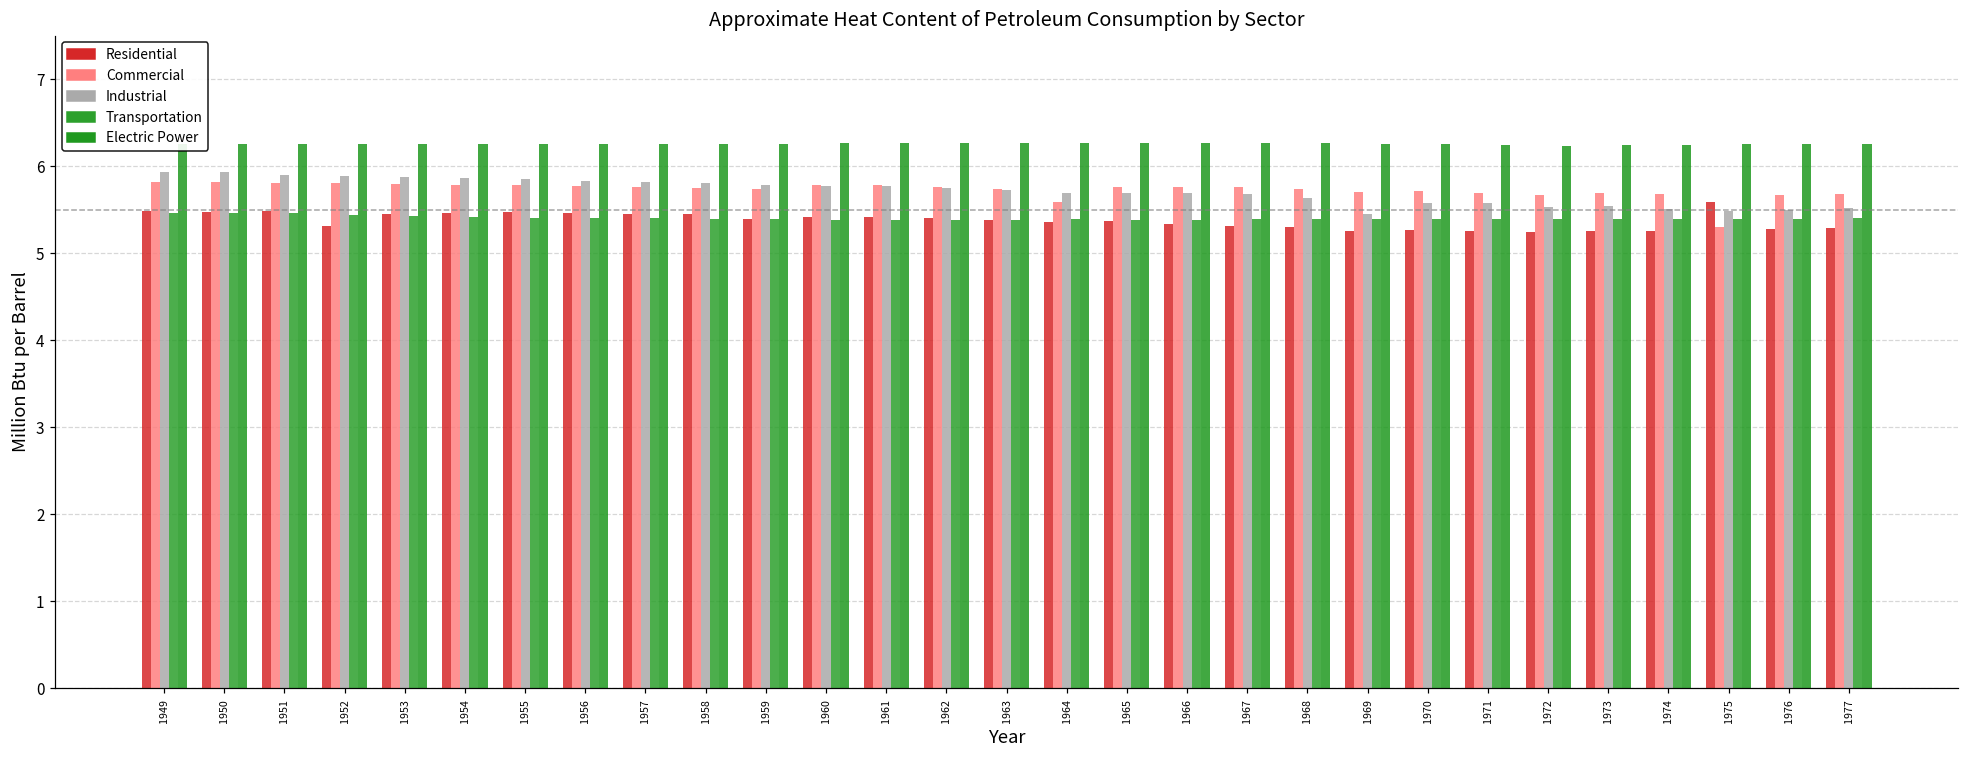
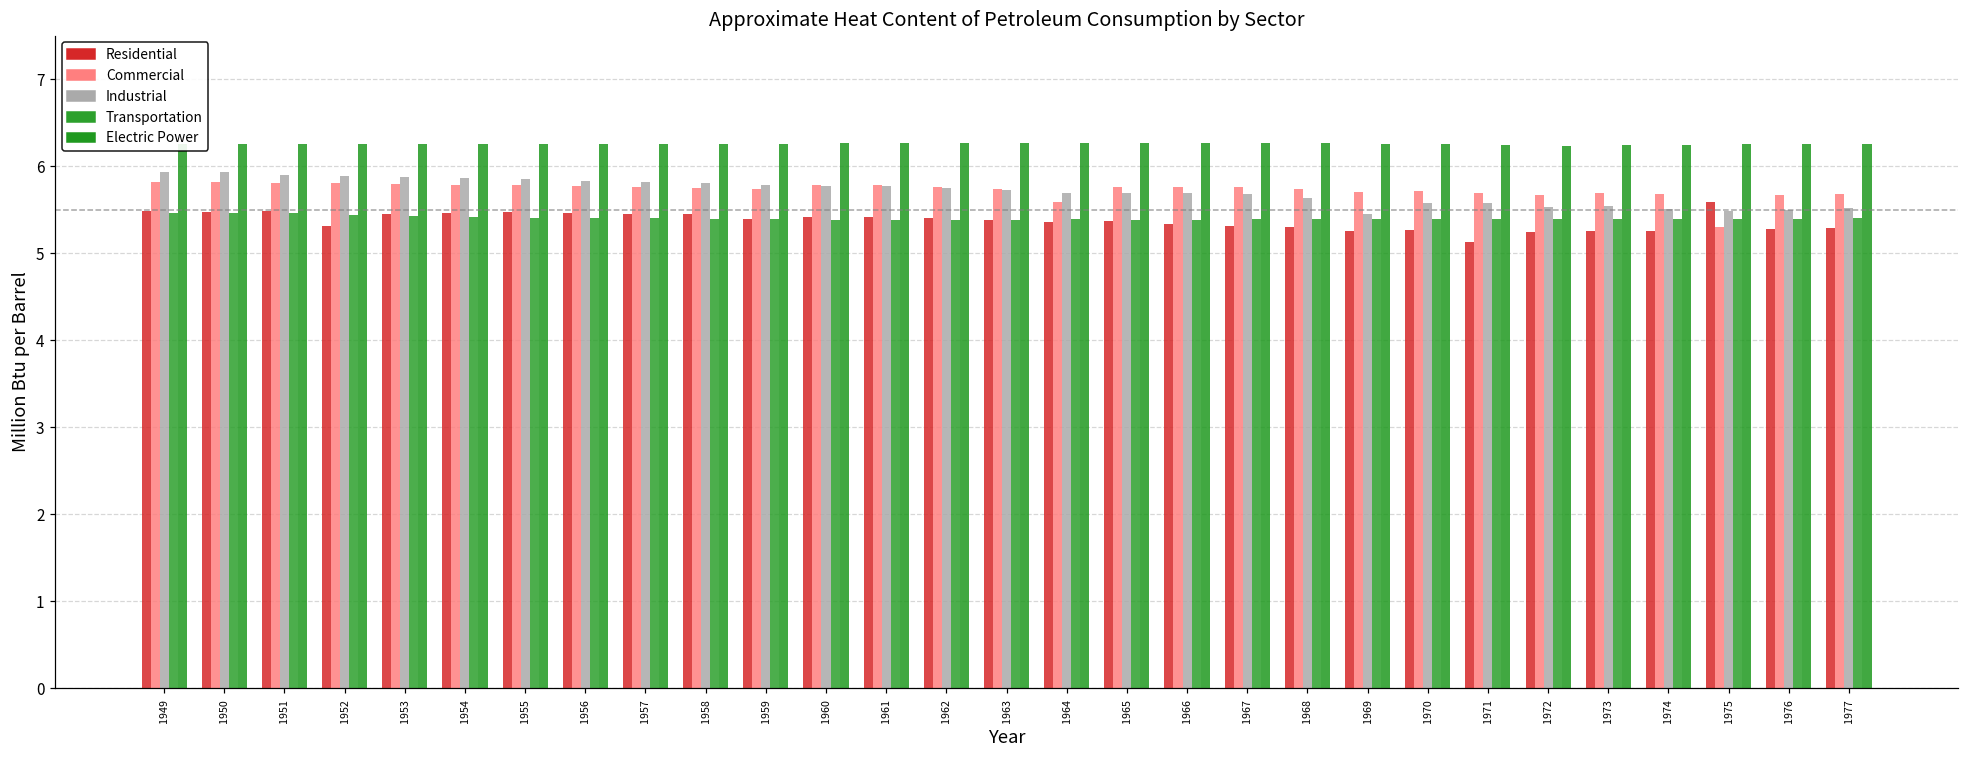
Residential, 1971: 5.3 -> 5.1
